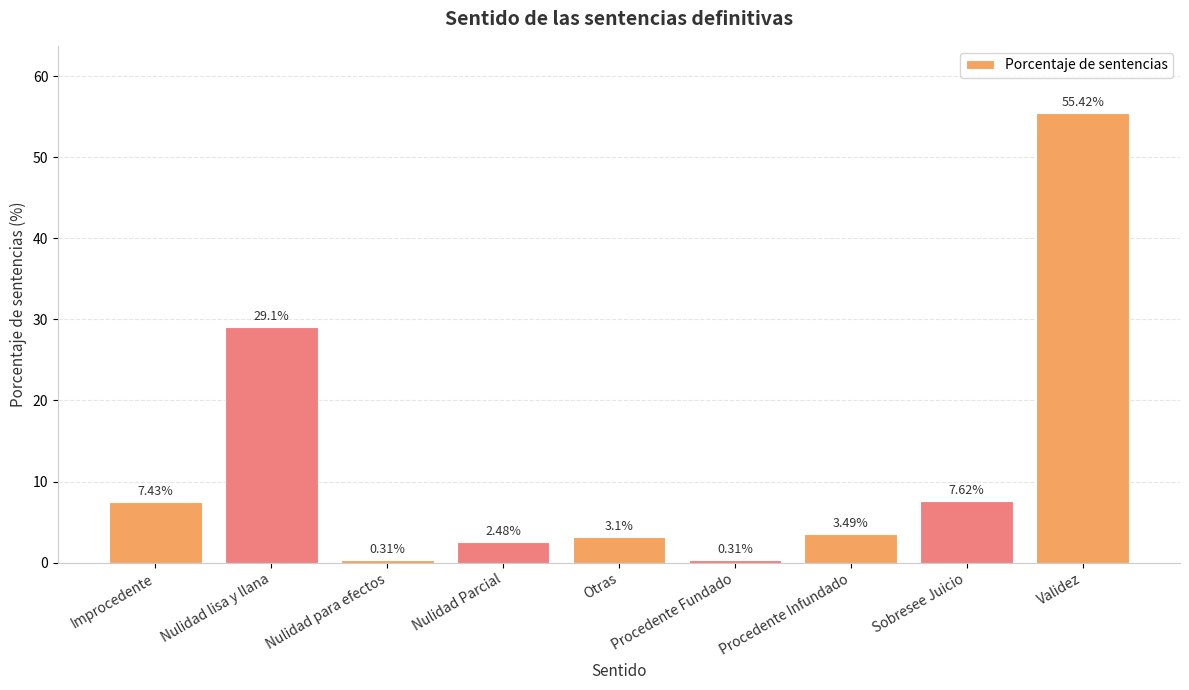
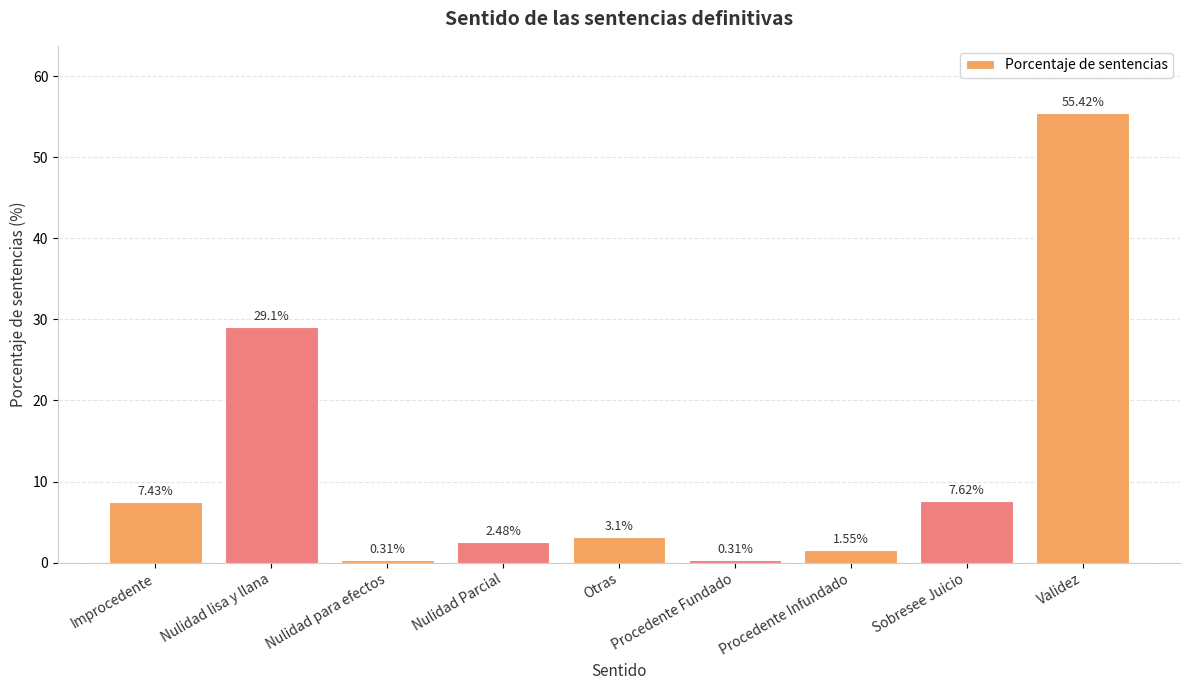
Procedente Infundado: 3.49% -> 1.55%
